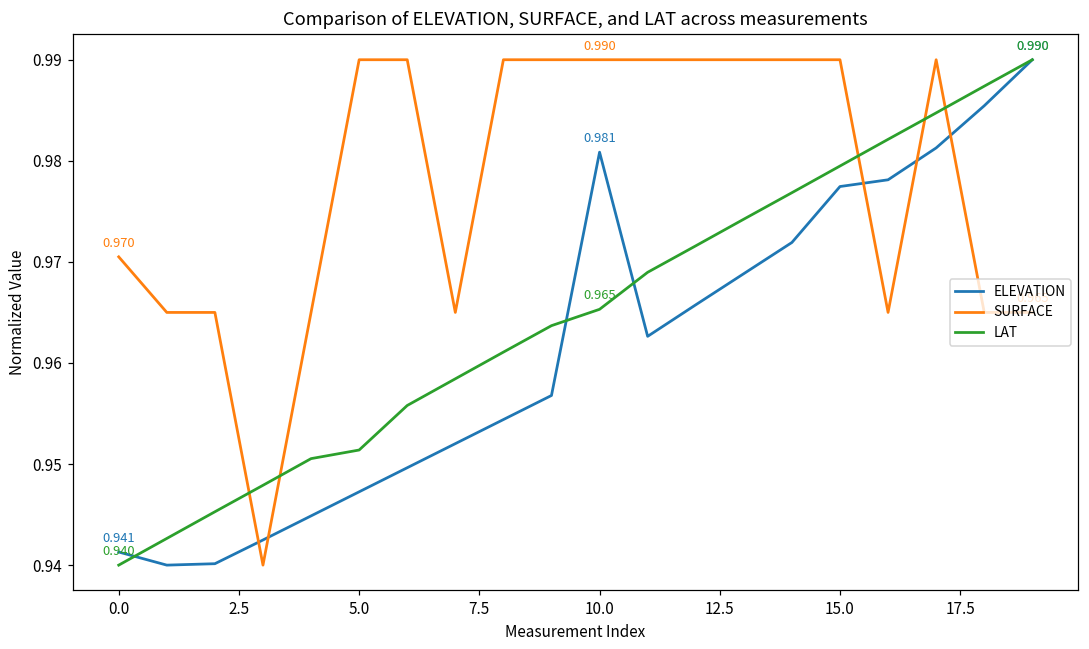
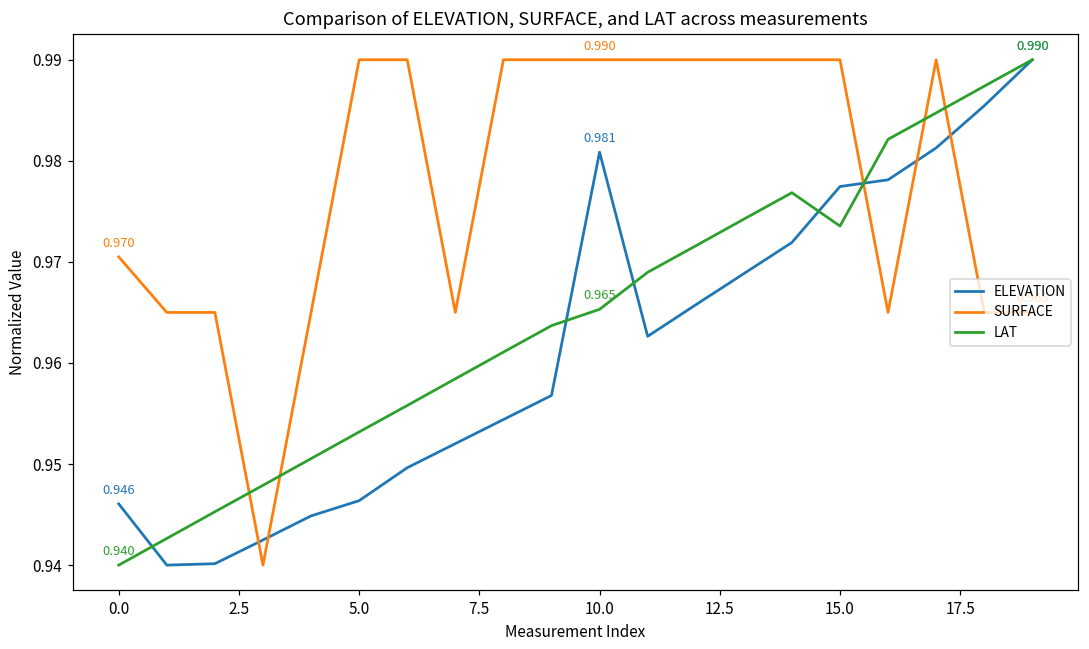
ELEVATION, 0.0: 0.941 -> 0.946
ELEVATION, 5.0: 0.947 -> 0.946
LAT, 5.0: 0.951 -> 0.953
LAT, 15.0: 0.979 -> 0.974
